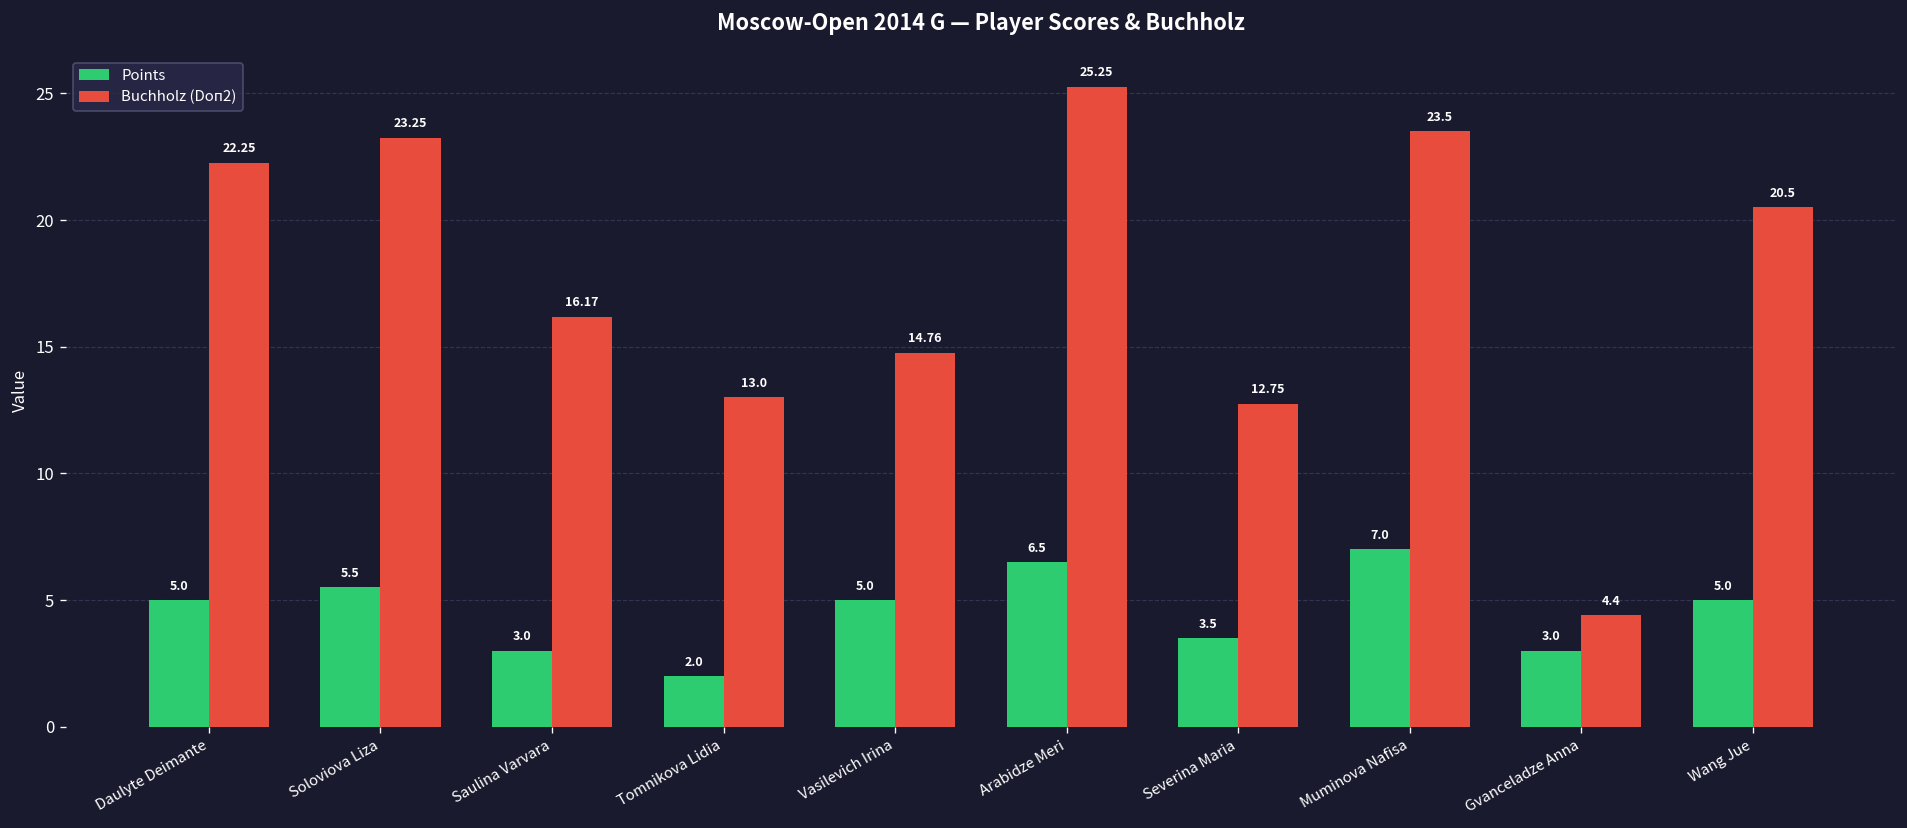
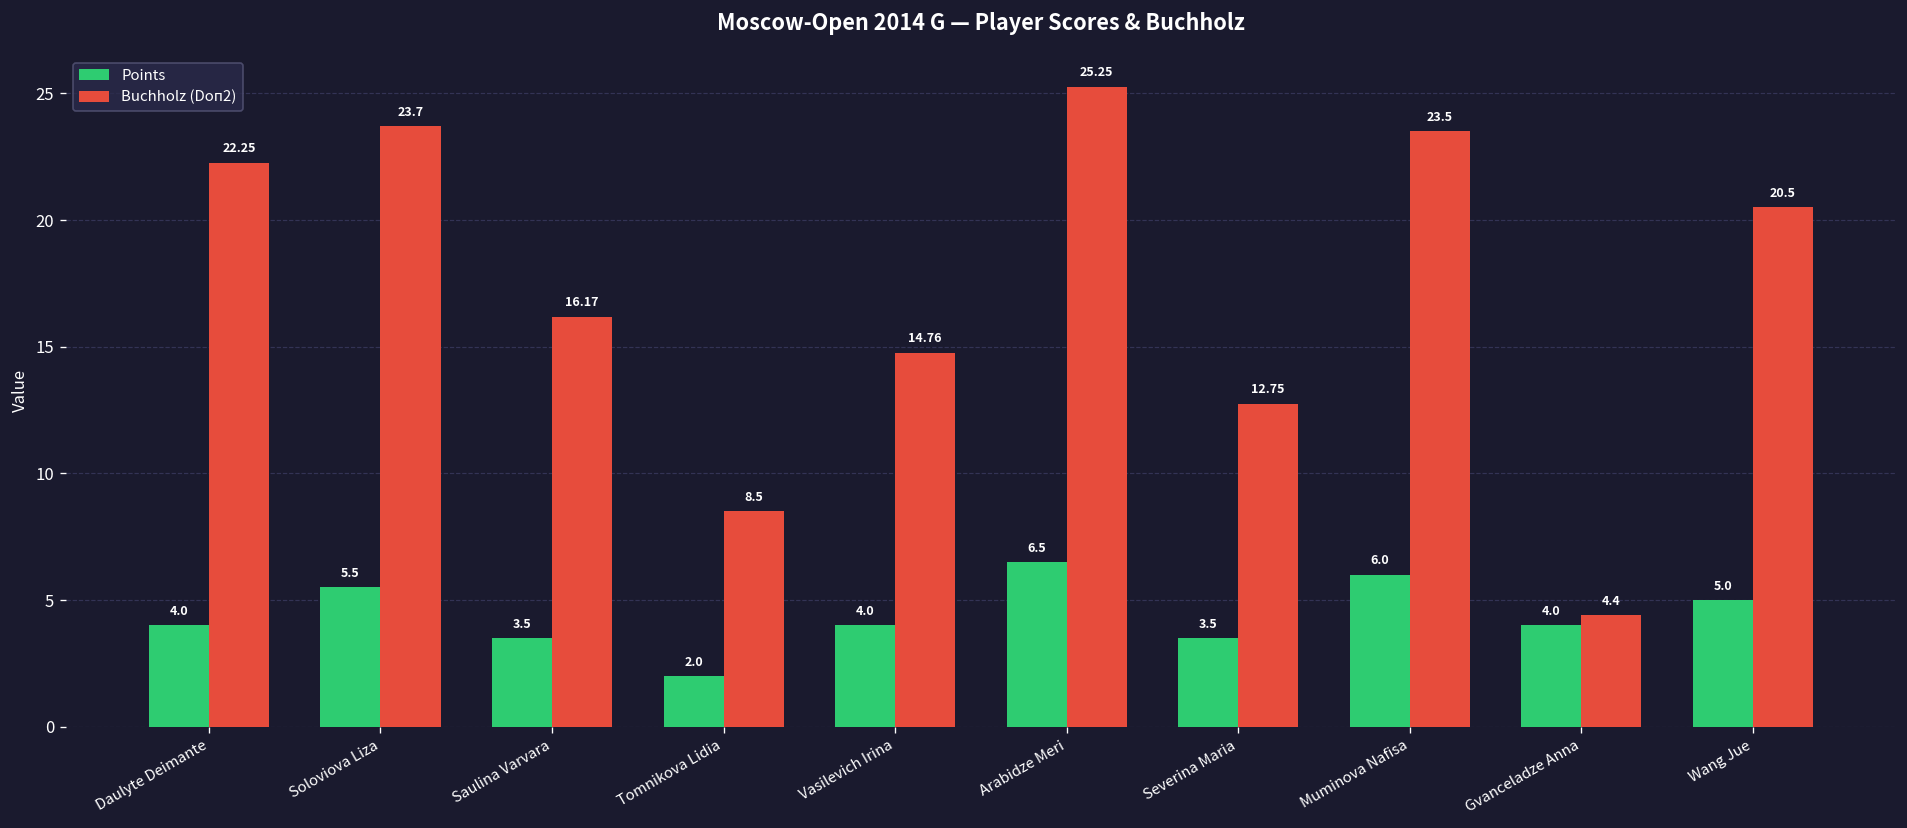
Points, Daulyte Deimante: 5.0 -> 4.0
Buchholz (Doп2), Soloviova Liza: 23.25 -> 23.7
Points, Saulina Varvara: 3.0 -> 3.5
Buchholz (Doп2), Tomnikova Lidia: 13.0 -> 8.5
Points, Vasilevich Irina: 5.0 -> 4.0
Points, Muminova Nafisa: 7.0 -> 6.0
Points, Gvanceladze Anna: 3.0 -> 4.0
